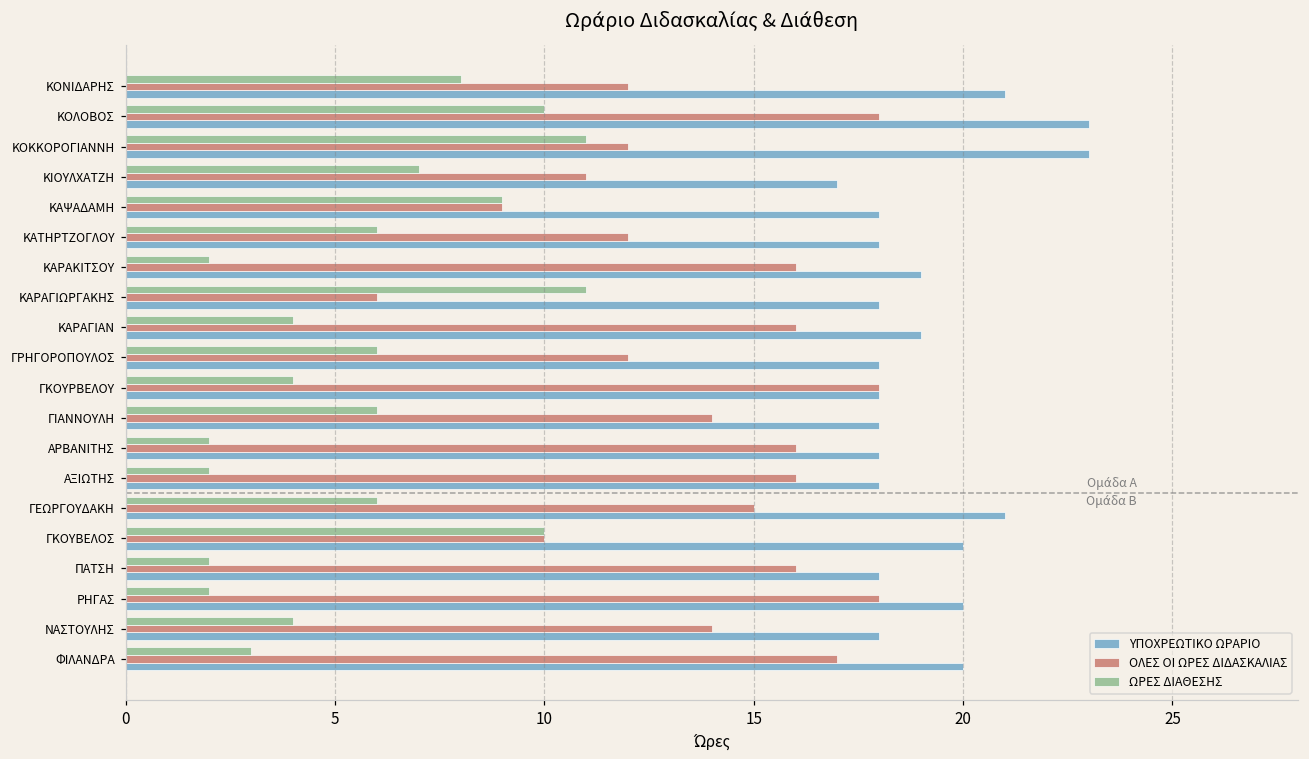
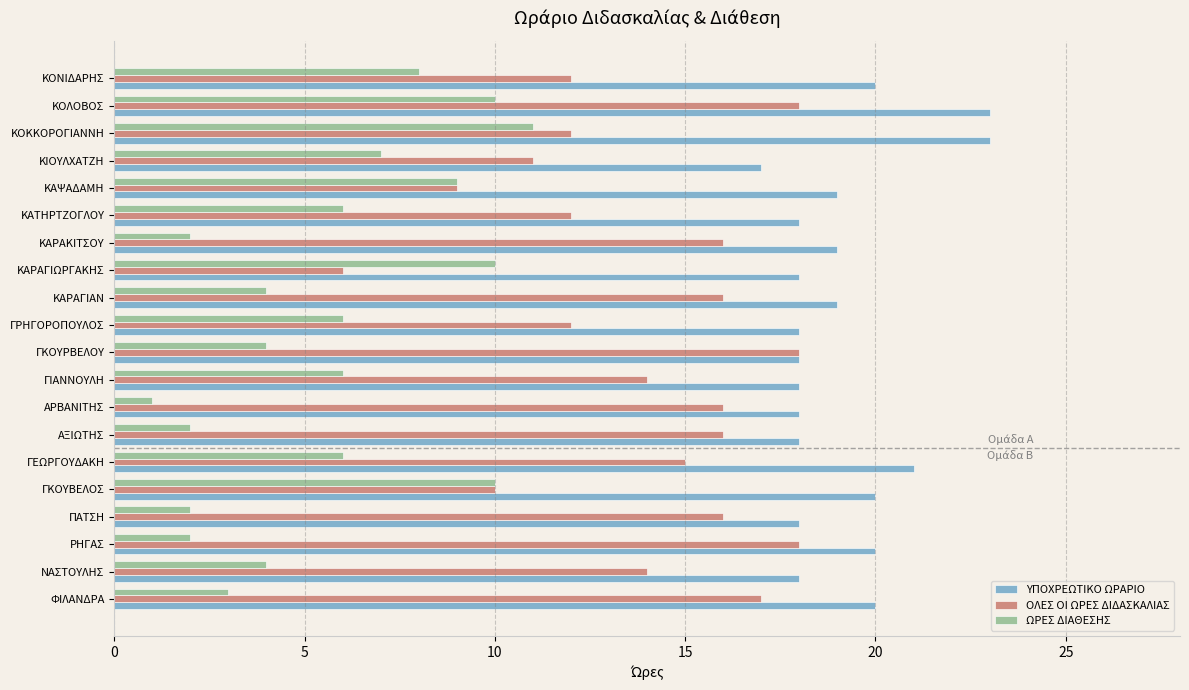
ΥΠΟΧΡΕΩΤΙΚΟ ΩΡΑΡΙΟ, ΚΟΝΙΔΑΡΗΣ: 21 -> 20
ΥΠΟΧΡΕΩΤΙΚΟ ΩΡΑΡΙΟ, ΚΑΨΑΔΑΜΗ: 18 -> 19
ΩΡΕΣ ΔΙΑΘΕΣΗΣ, ΚΑΡΑΓΙΩΡΓΑΚΗΣ: 11 -> 10
ΩΡΕΣ ΔΙΑΘΕΣΗΣ, ΑΡΒΑΝΙΤΗΣ: 2 -> 1
